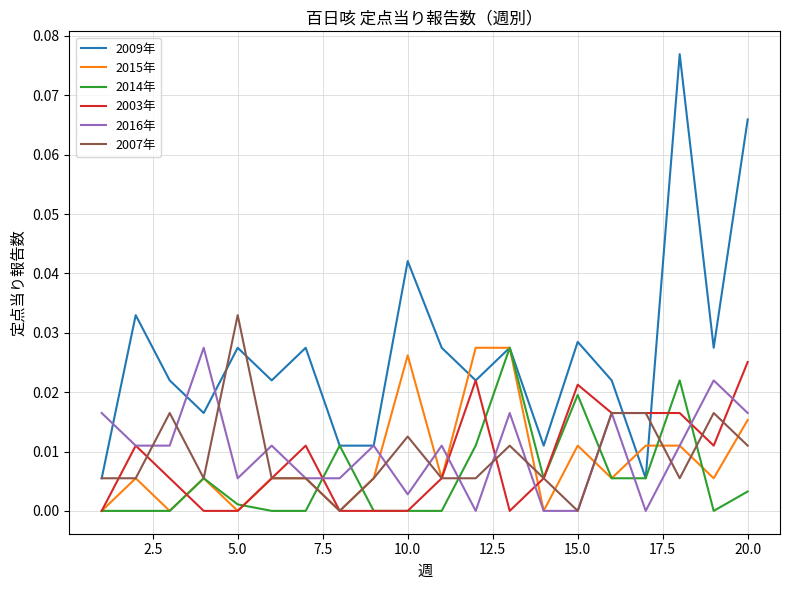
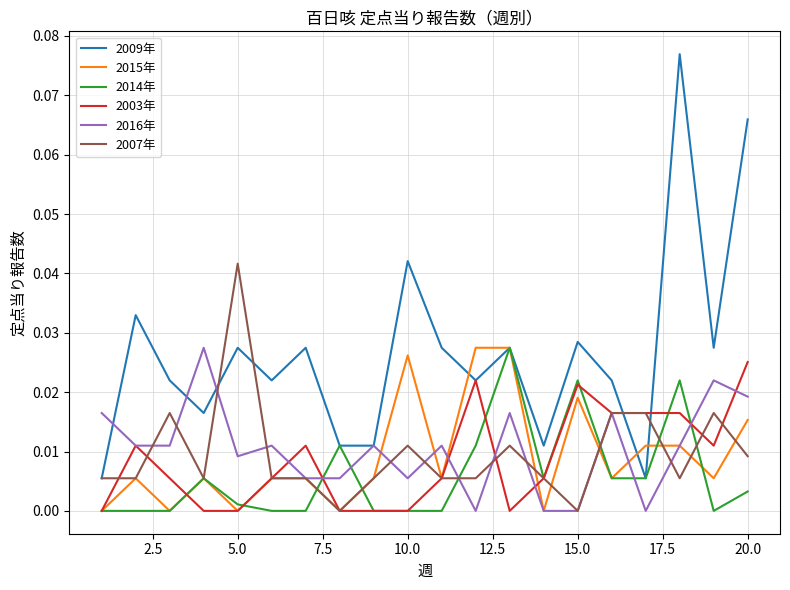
2016年, 5.0: 0.005 -> 0.009
2007年, 5.0: 0.033 -> 0.042
2016年, 10.0: 0.003 -> 0.005
2007年, 10.0: 0.013 -> 0.011
2015年, 15.0: 0.011 -> 0.019
2014年, 15.0: 0.020 -> 0.022
2016年, 20.0: 0.016 -> 0.019
2007年, 20.0: 0.011 -> 0.009
